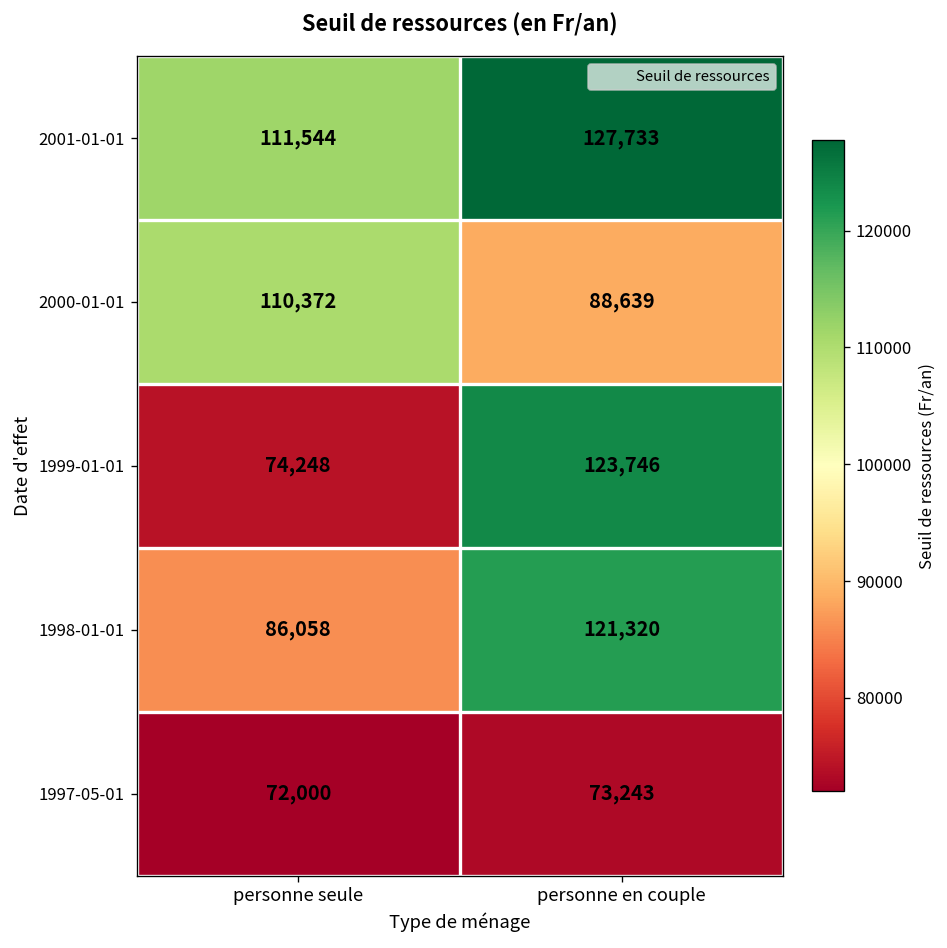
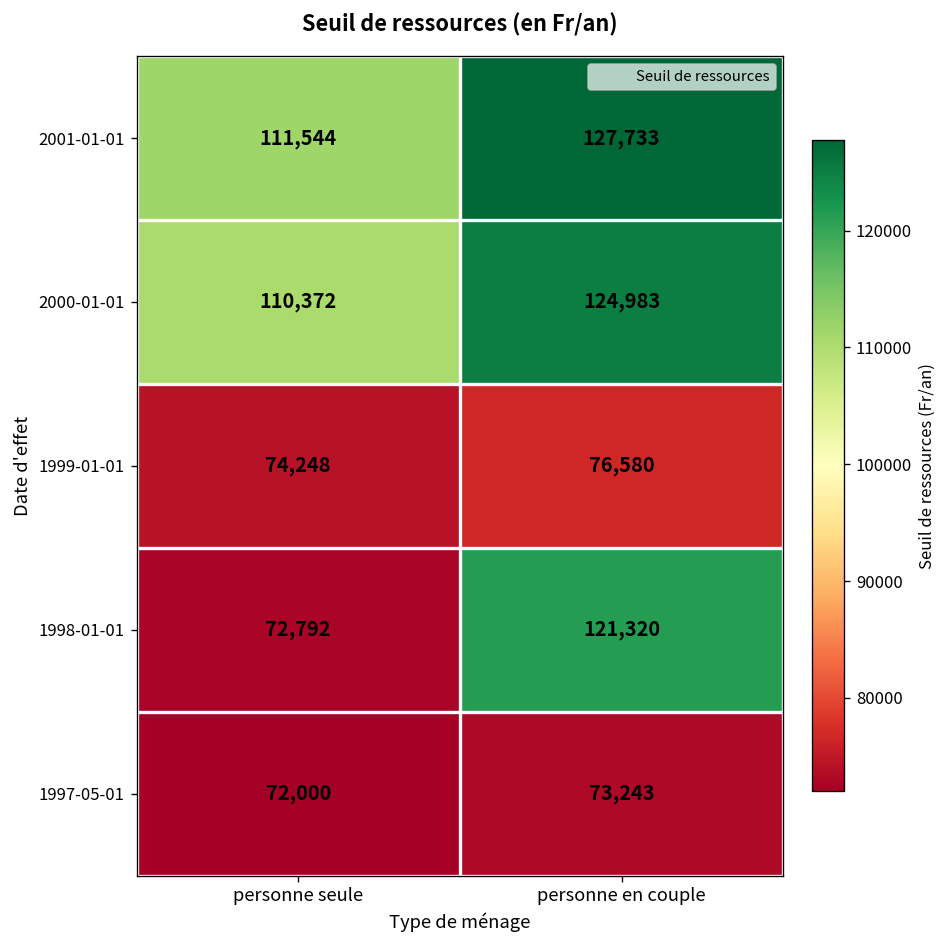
2000-01-01, personne en couple: 88,639 -> 124,983
1999-01-01, personne en couple: 123,746 -> 76,580
1998-01-01, personne seule: 86,058 -> 72,792
